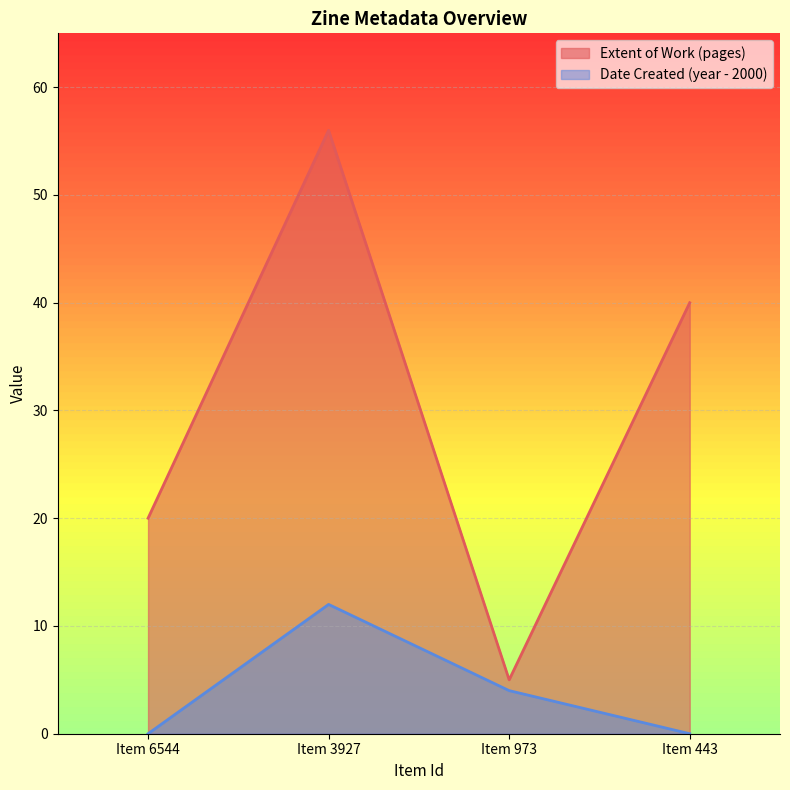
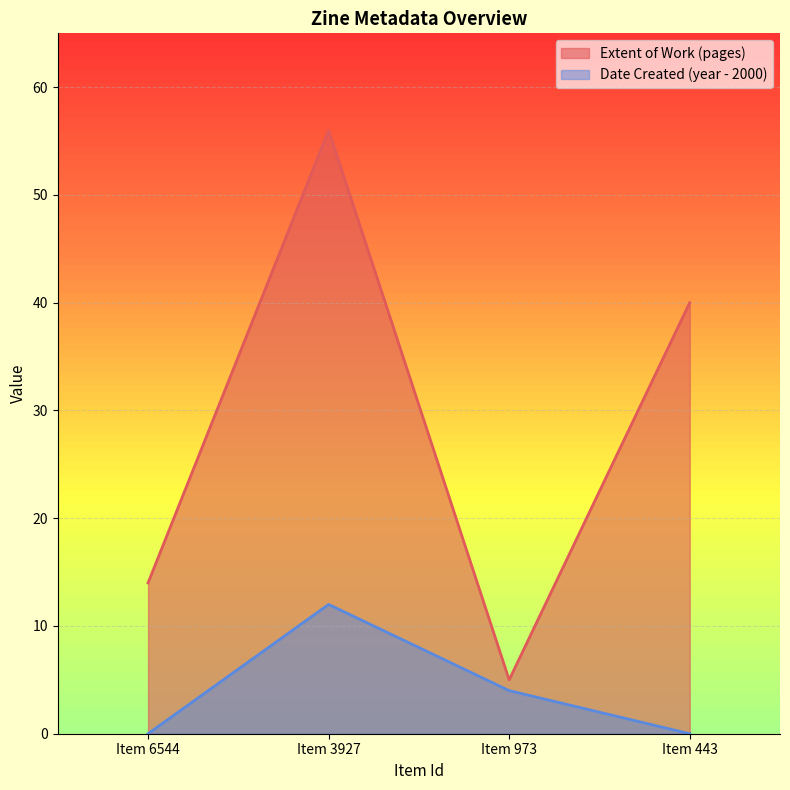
Extent of Work (pages), Item 6544: 20 -> 14
